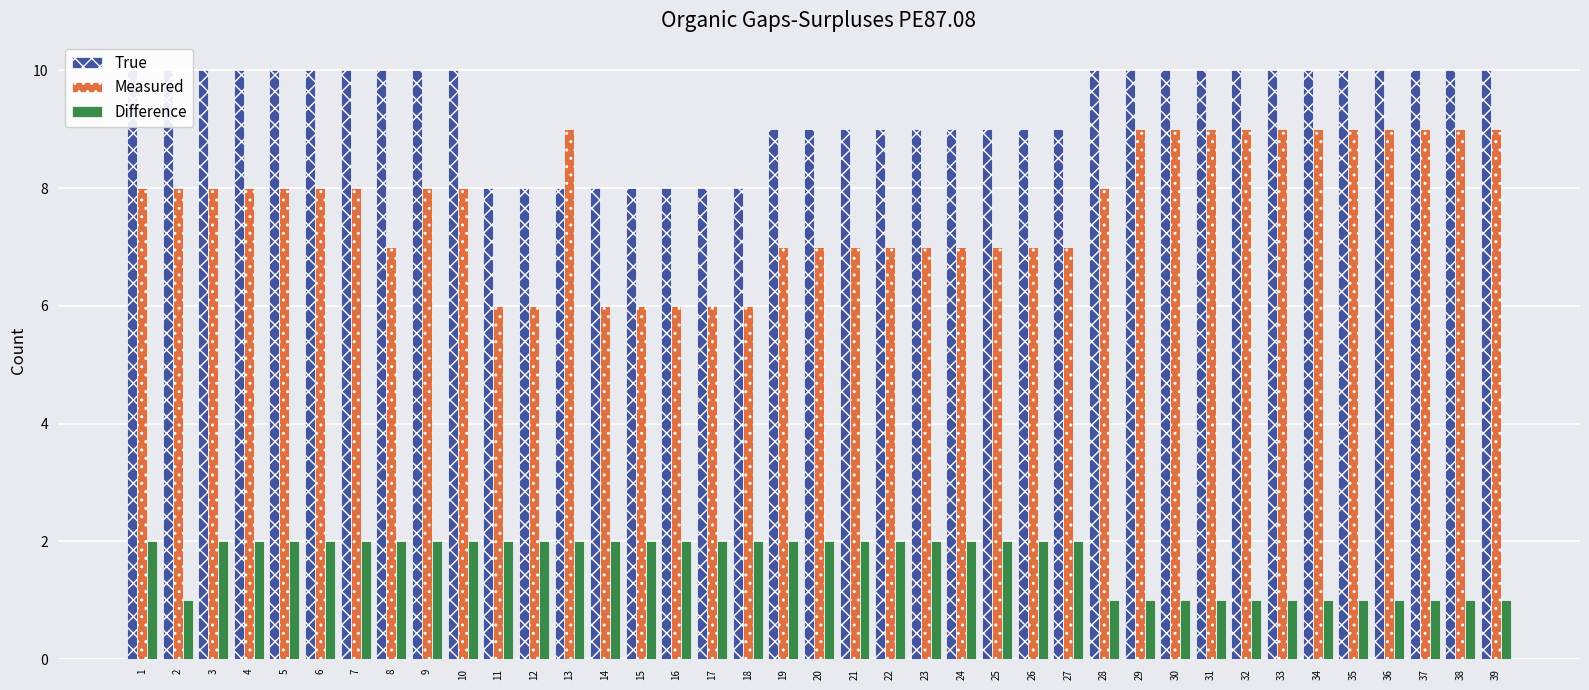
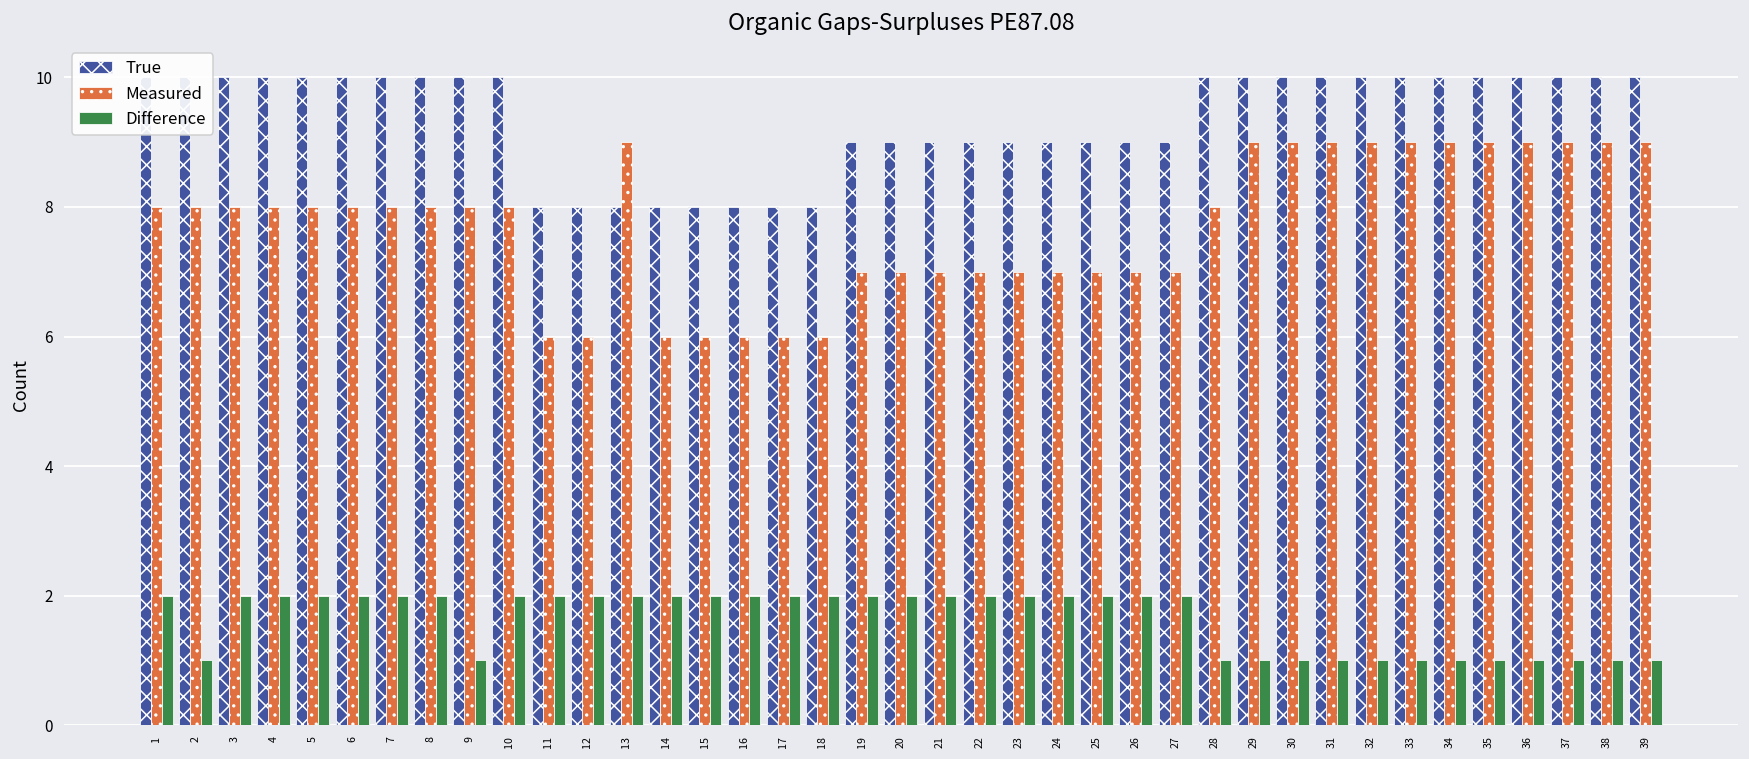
Measured, 8: 7 -> 8
Difference, 9: 2 -> 1
